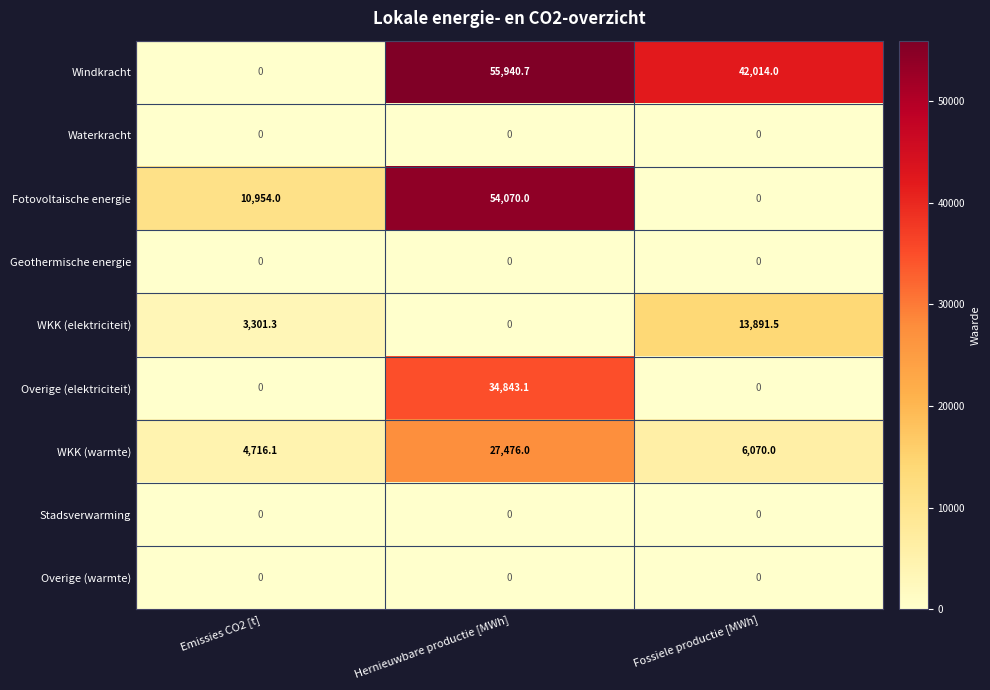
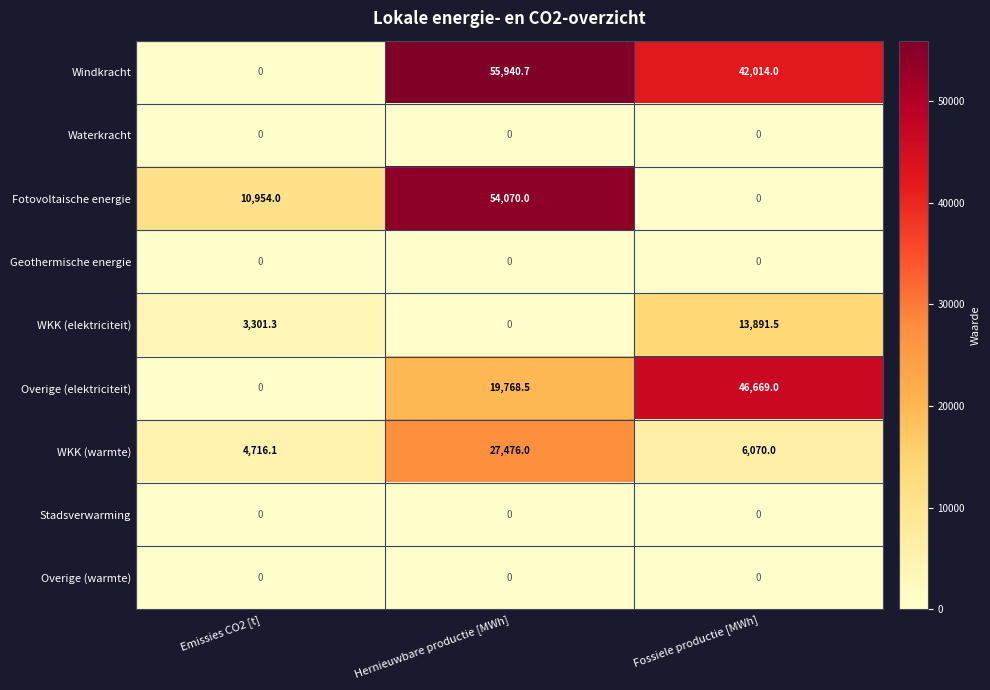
Overige (elektriciteit), Hernieuwbare productie [MWh]: 34,843.1 -> 19,768.5
Overige (elektriciteit), Fossiele productie [MWh]: 0 -> 46,669.0
